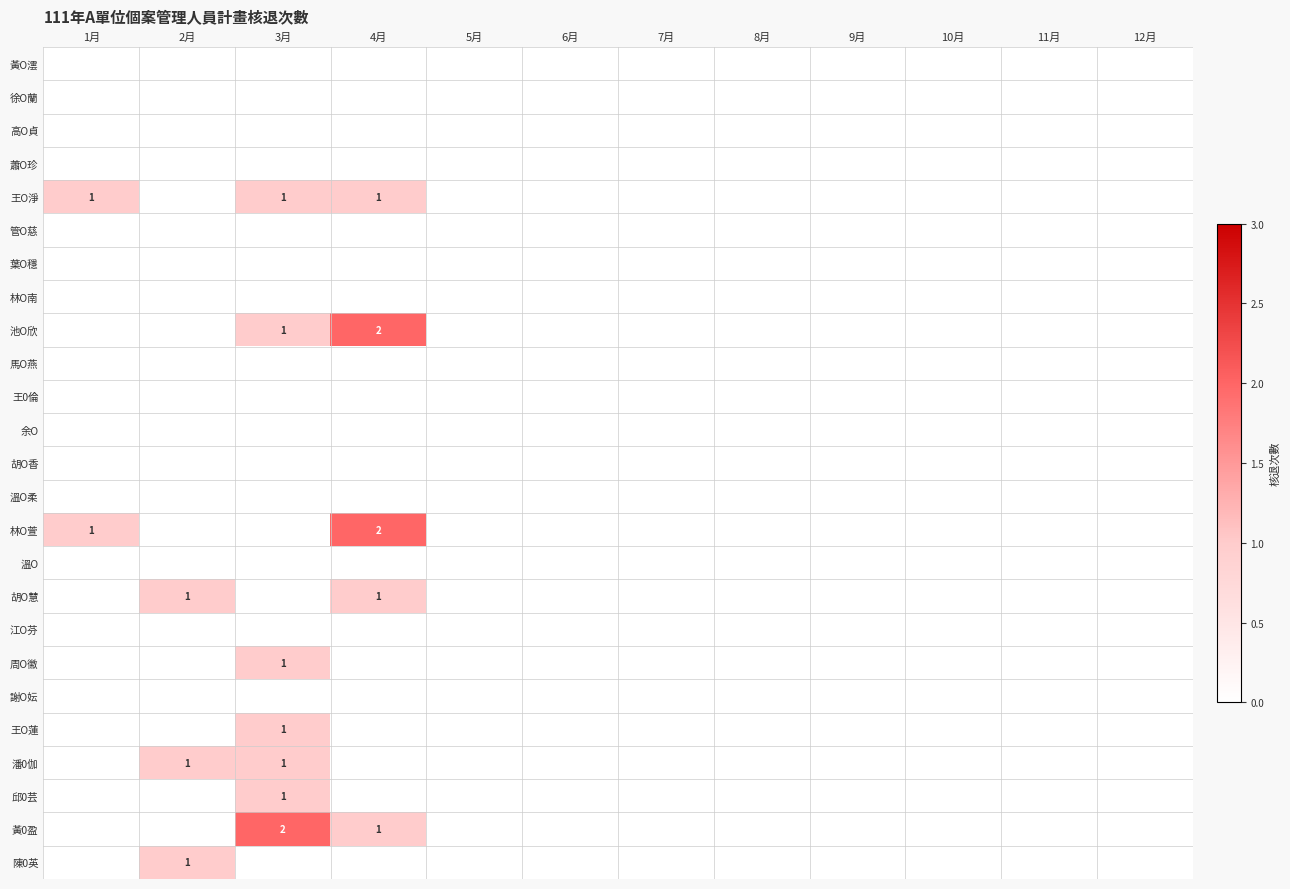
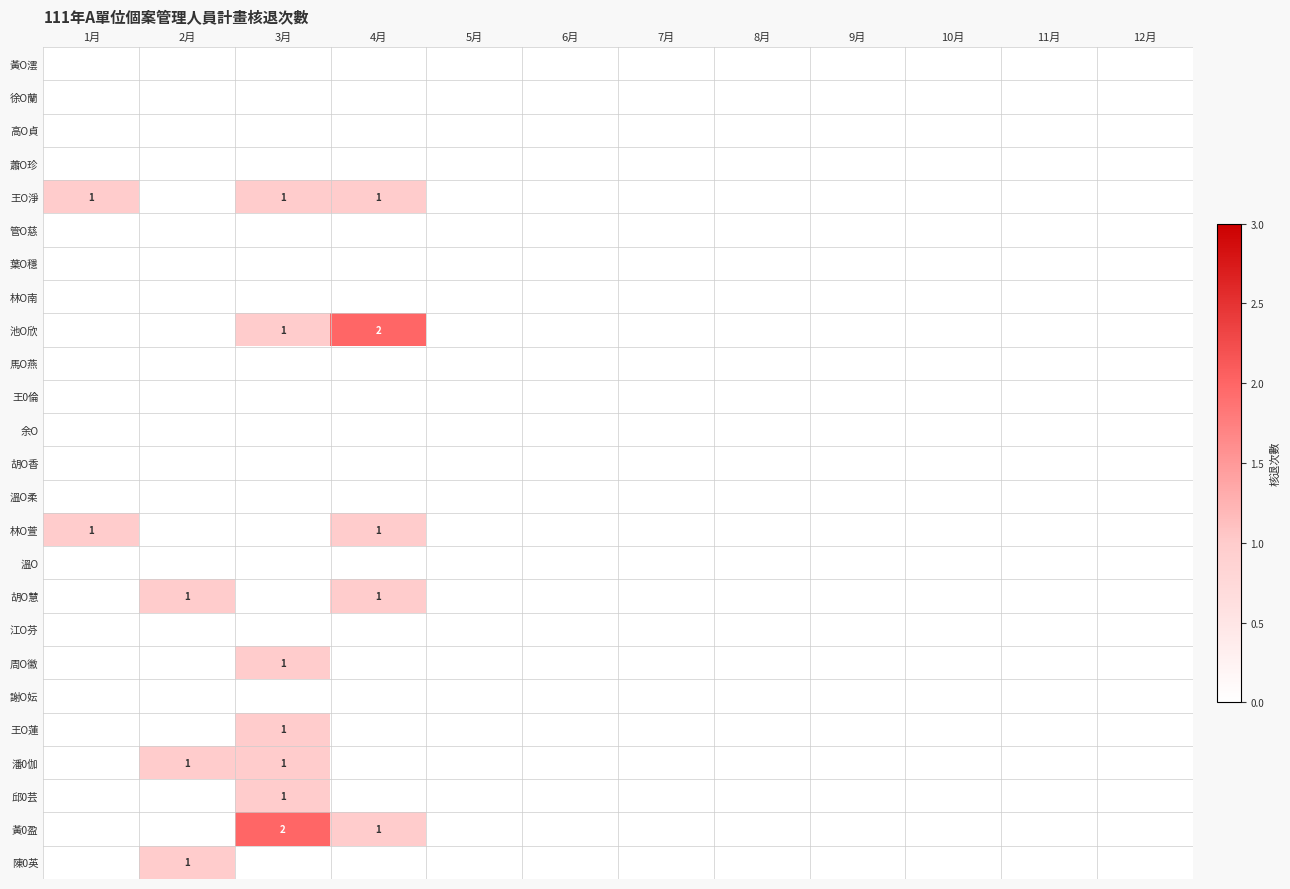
林O萱, 4月: 2 -> 1
